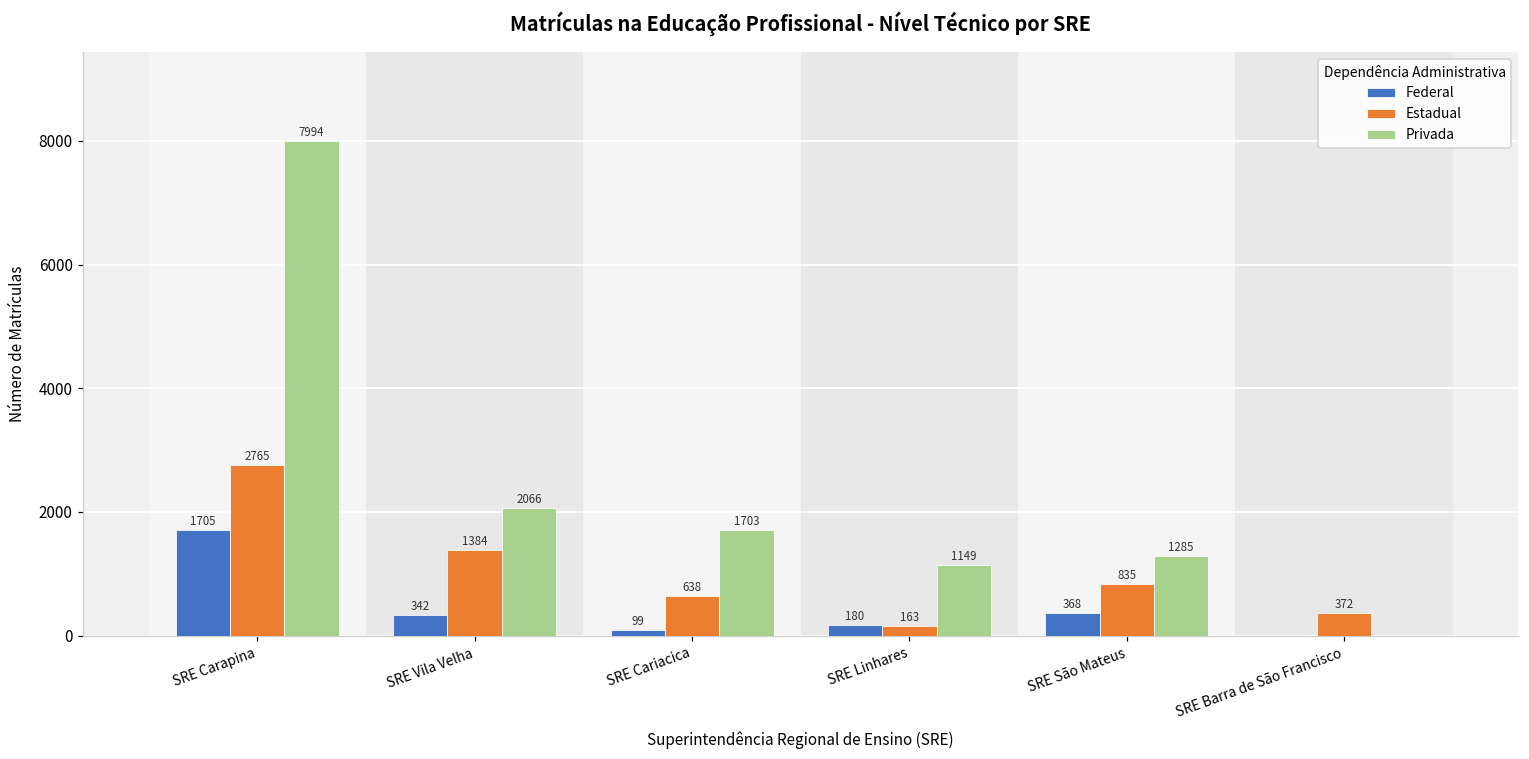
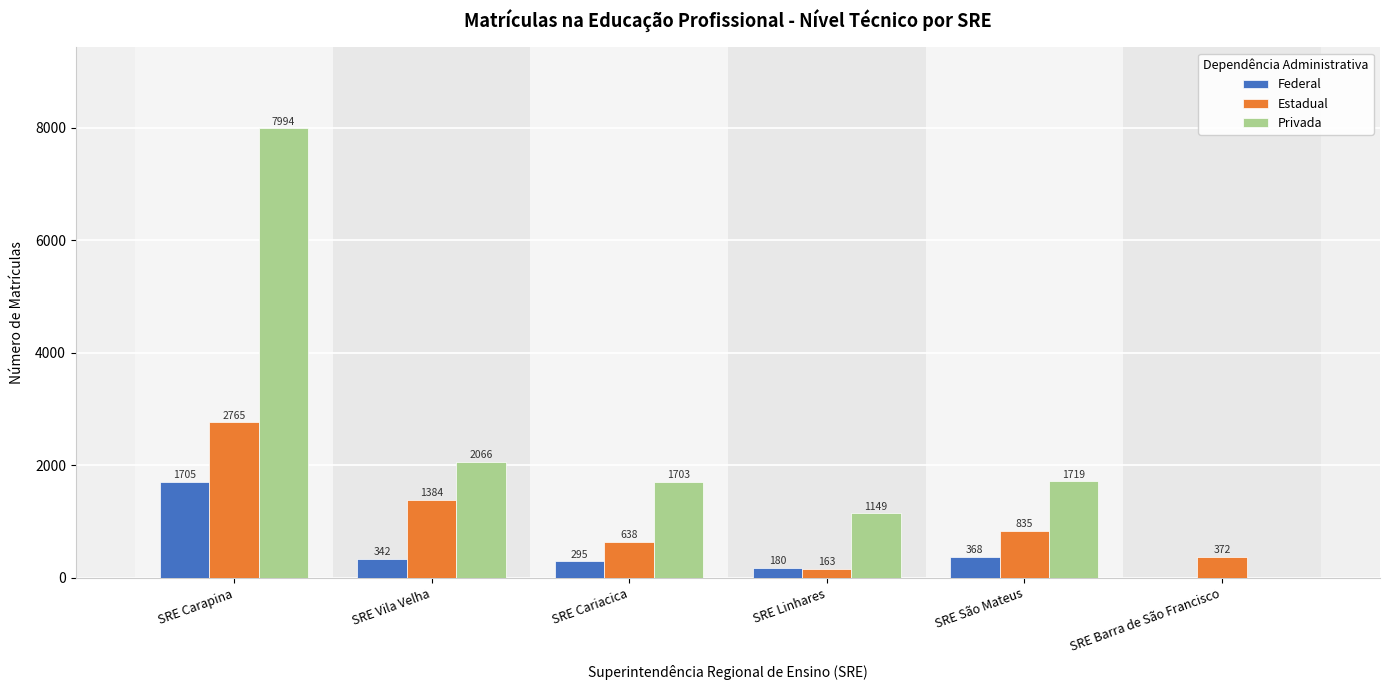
Federal, SRE Cariacica: 99 -> 295
Privada, SRE São Mateus: 1285 -> 1719
